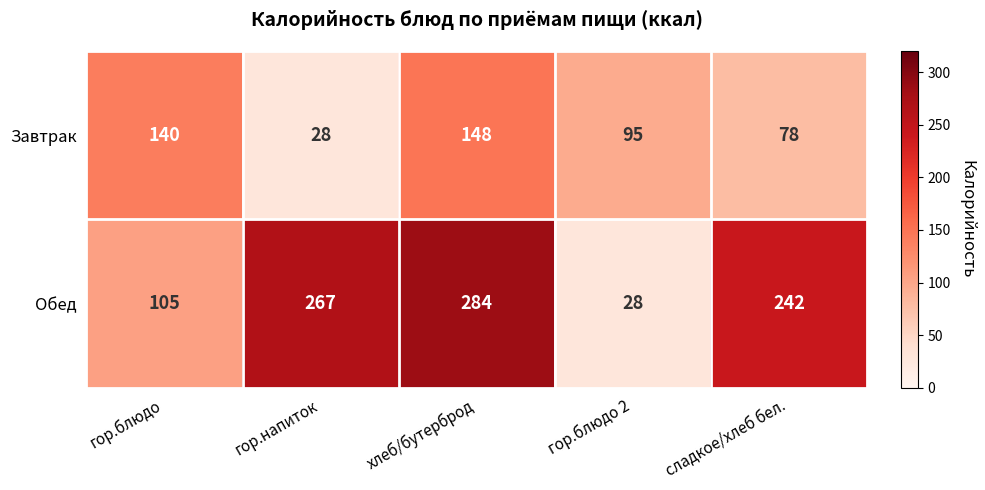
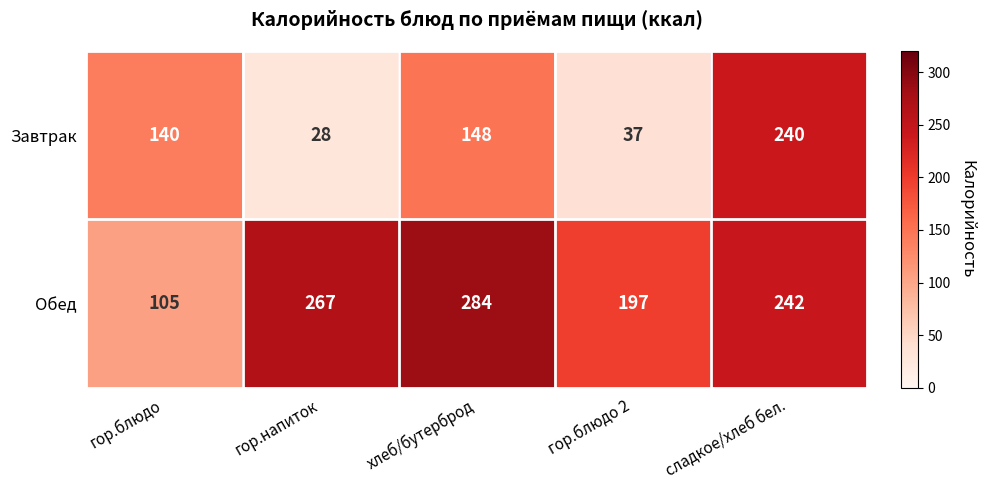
Завтрак, гор.блюдо 2: 95 -> 37
Завтрак, сладкое/хлеб бел.: 78 -> 240
Обед, гор.блюдо 2: 28 -> 197
